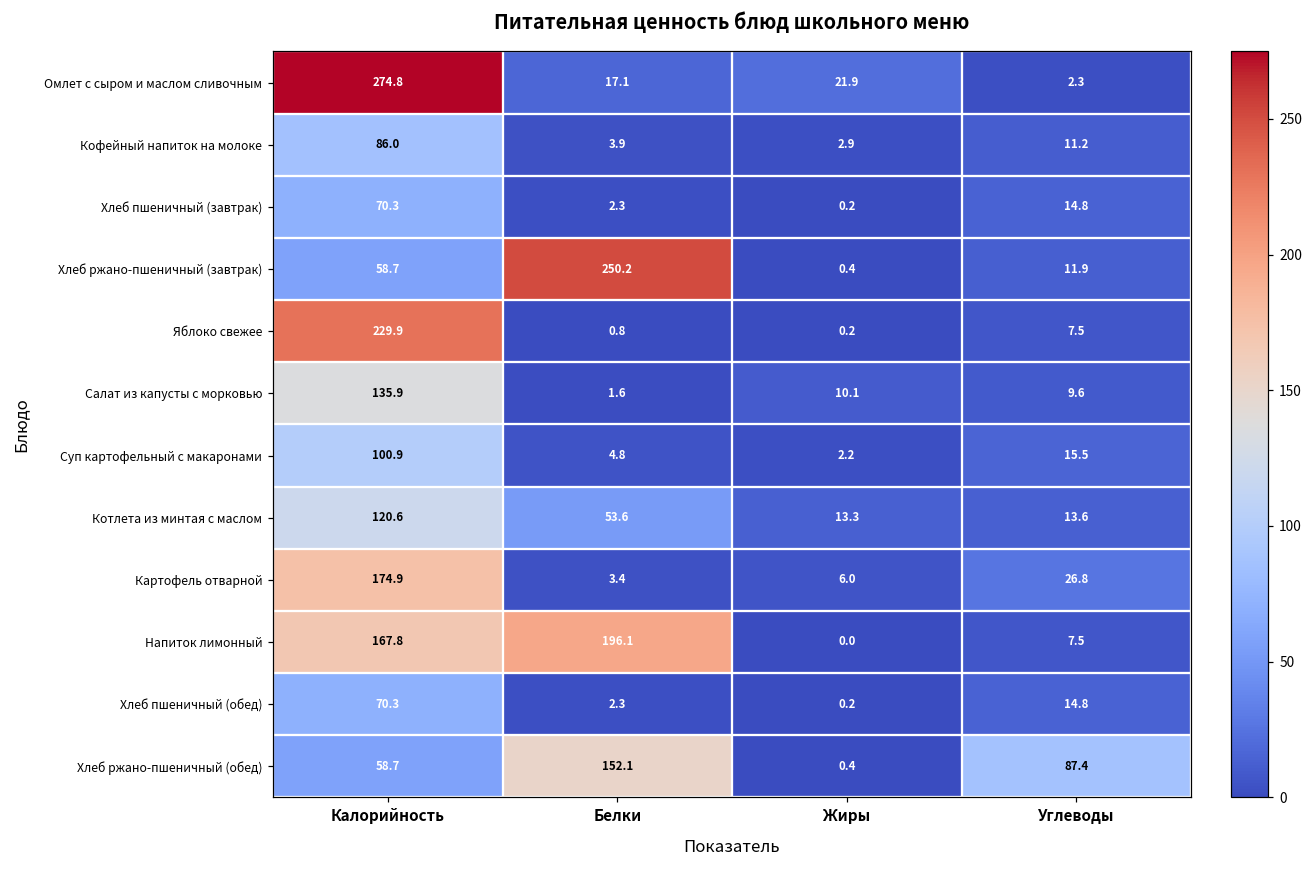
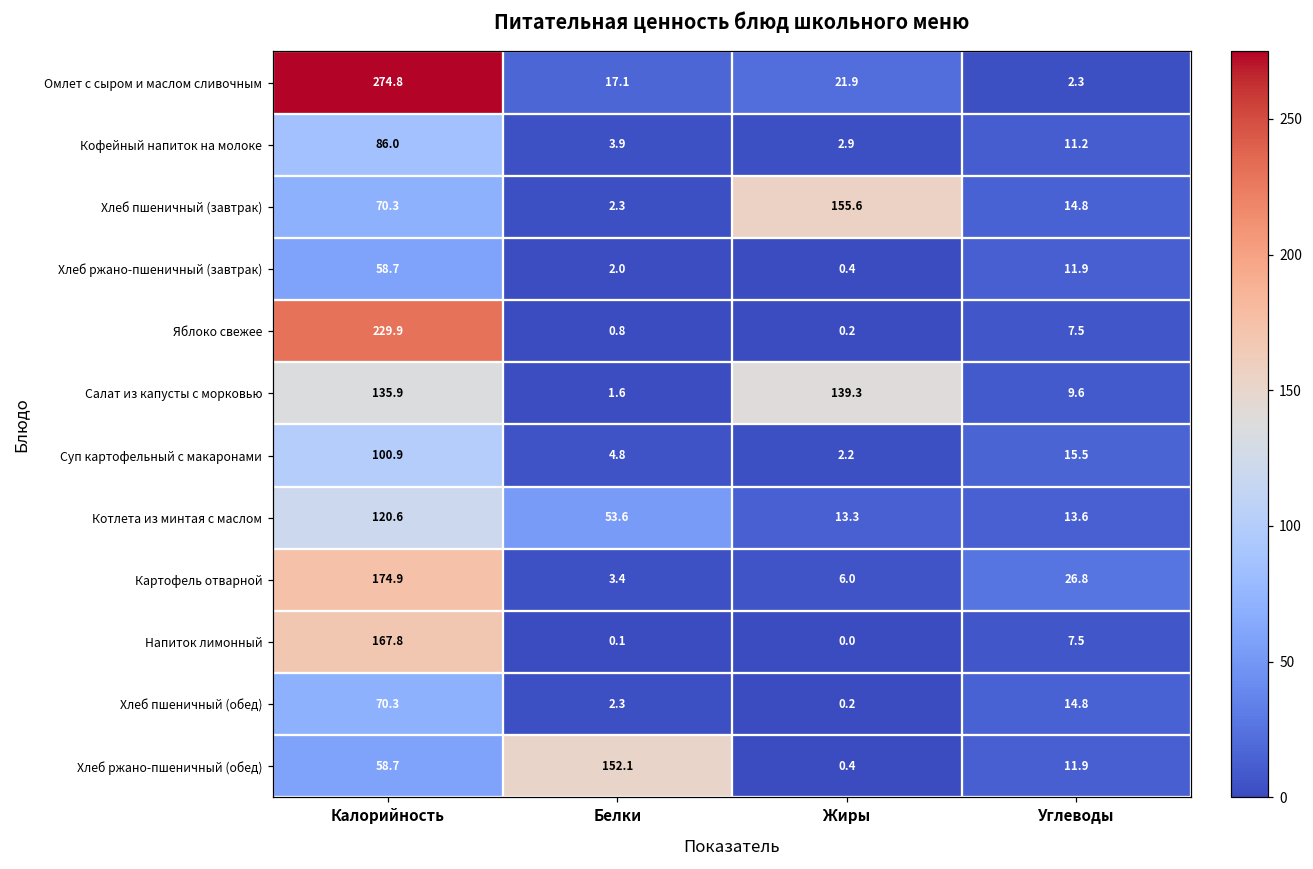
Хлеб пшеничный (завтрак), Жиры: 0.2 -> 155.6
Хлеб ржано-пшеничный (завтрак), Белки: 250.2 -> 2.0
Салат из капусты с морковью, Жиры: 10.1 -> 139.3
Напиток лимонный, Белки: 196.1 -> 0.1
Хлеб ржано-пшеничный (обед), Углеводы: 87.4 -> 11.9
